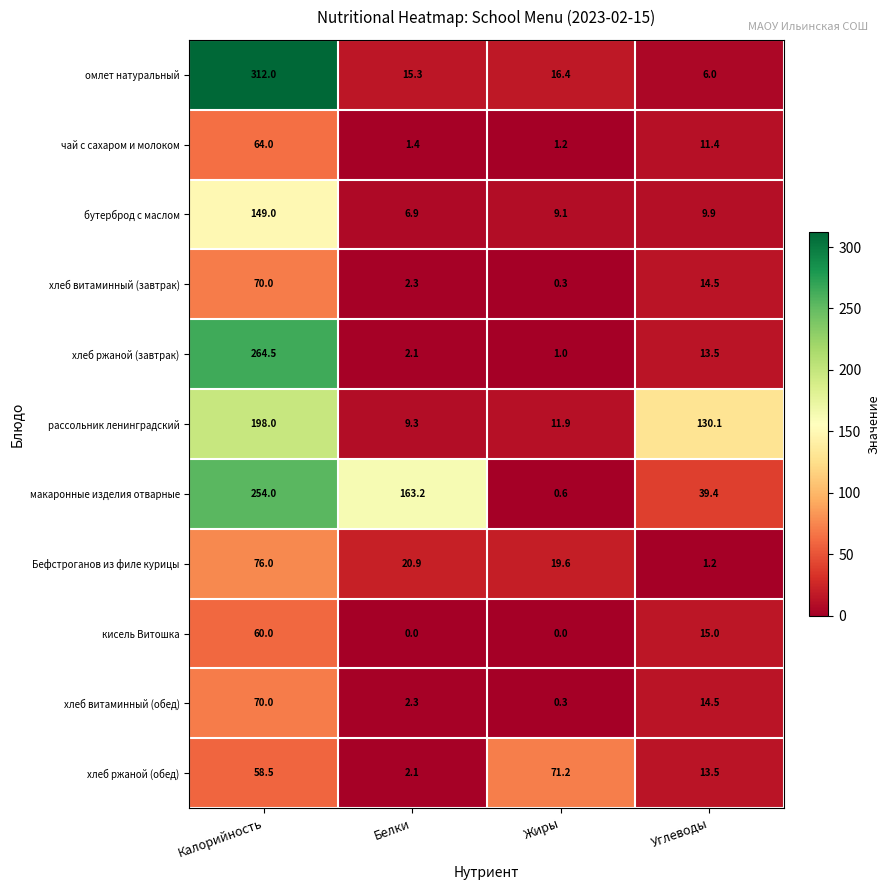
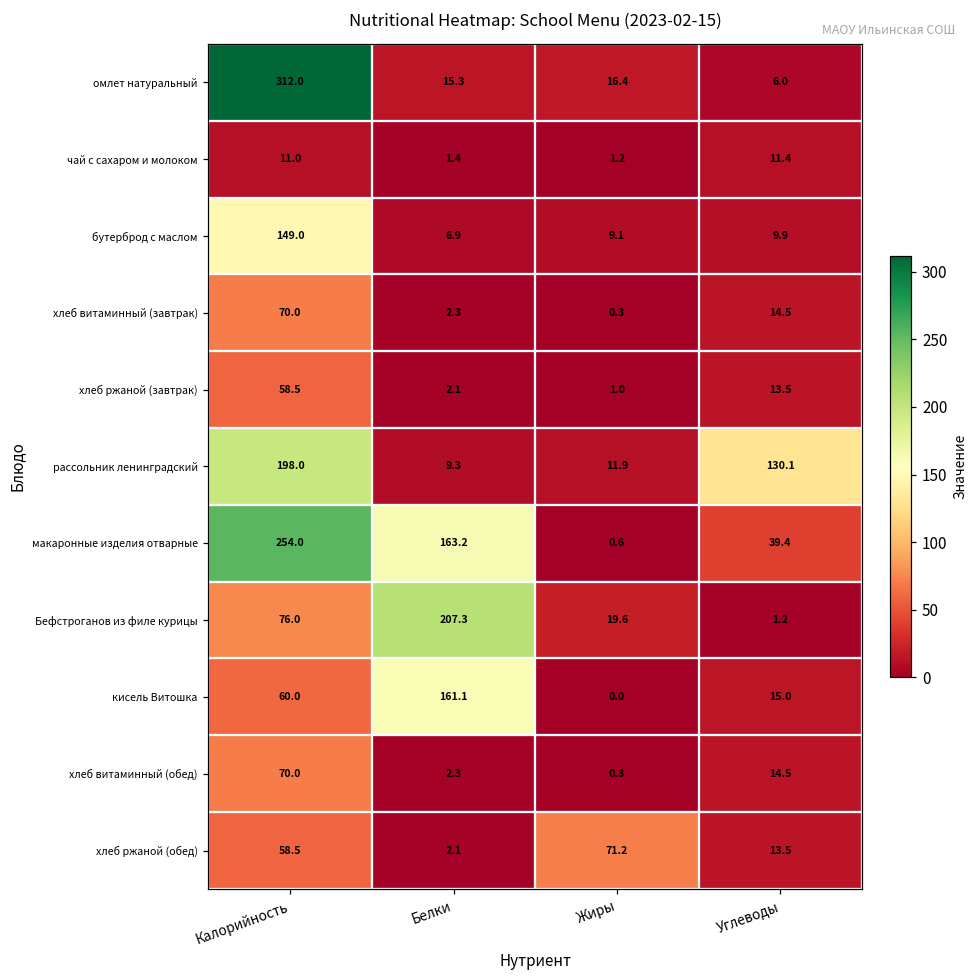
чай с сахаром и молоком, Калорийность: 64.0 -> 11.0
хлеб ржаной (завтрак), Калорийность: 264.5 -> 58.5
Бефстроганов из филе курицы, Белки: 20.9 -> 207.3
кисель Витошка, Белки: 0.0 -> 161.1
